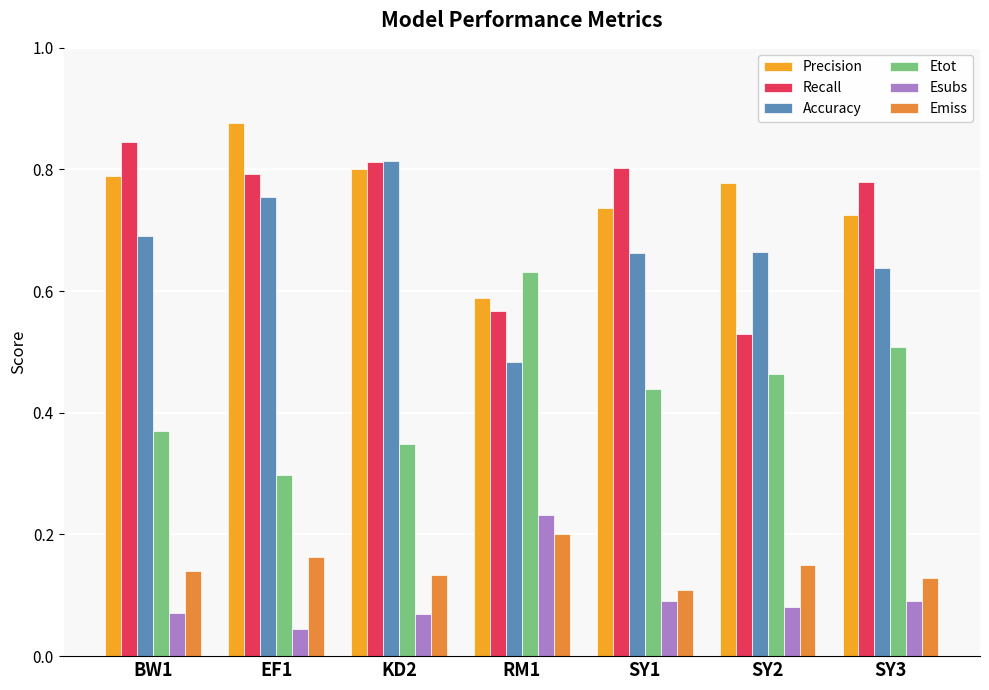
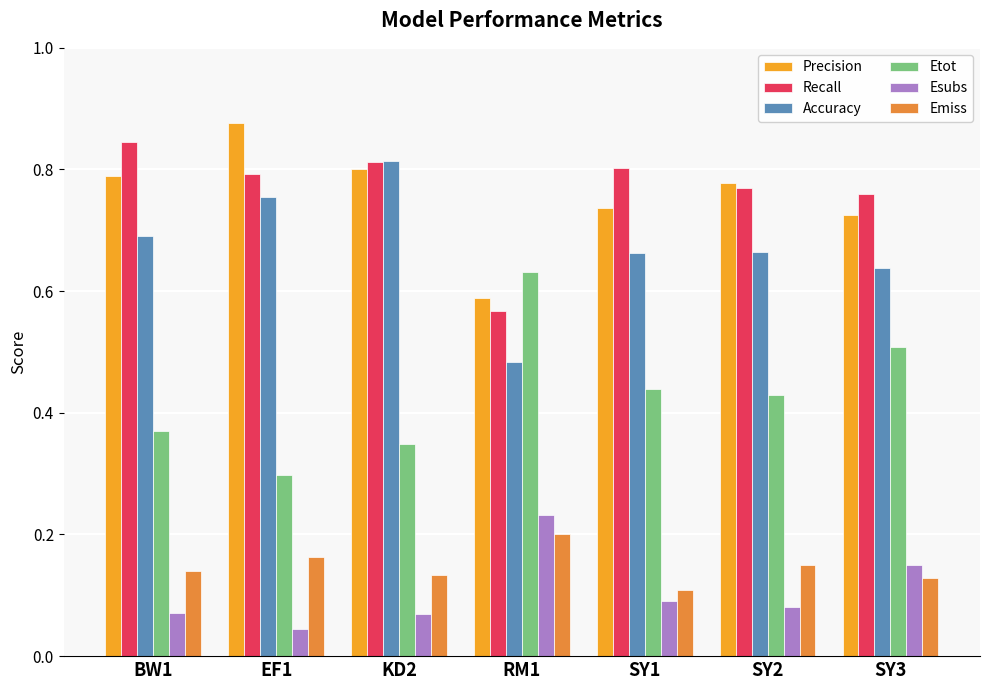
Recall, SY2: 0.53 -> 0.77
Etot, SY2: 0.46 -> 0.43
Recall, SY3: 0.78 -> 0.76
Esubs, SY3: 0.09 -> 0.15
